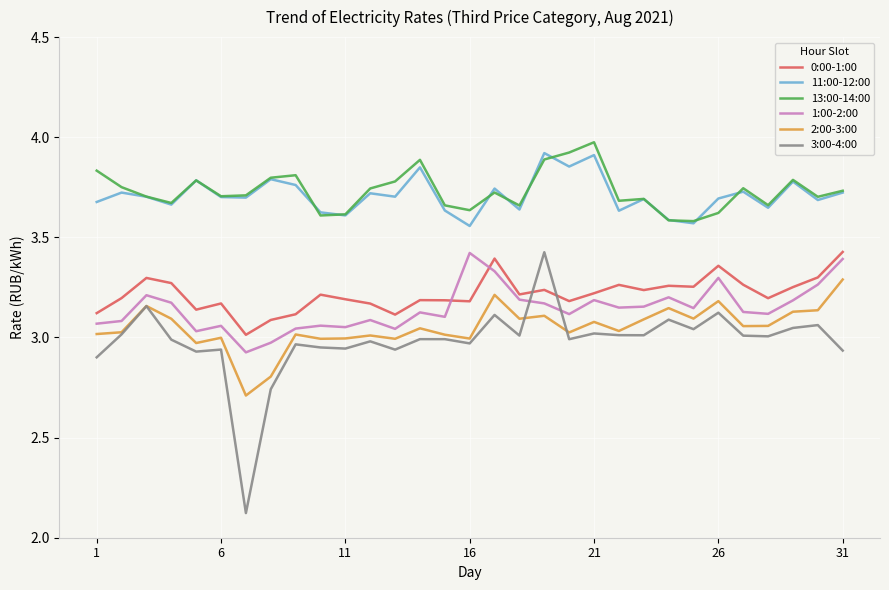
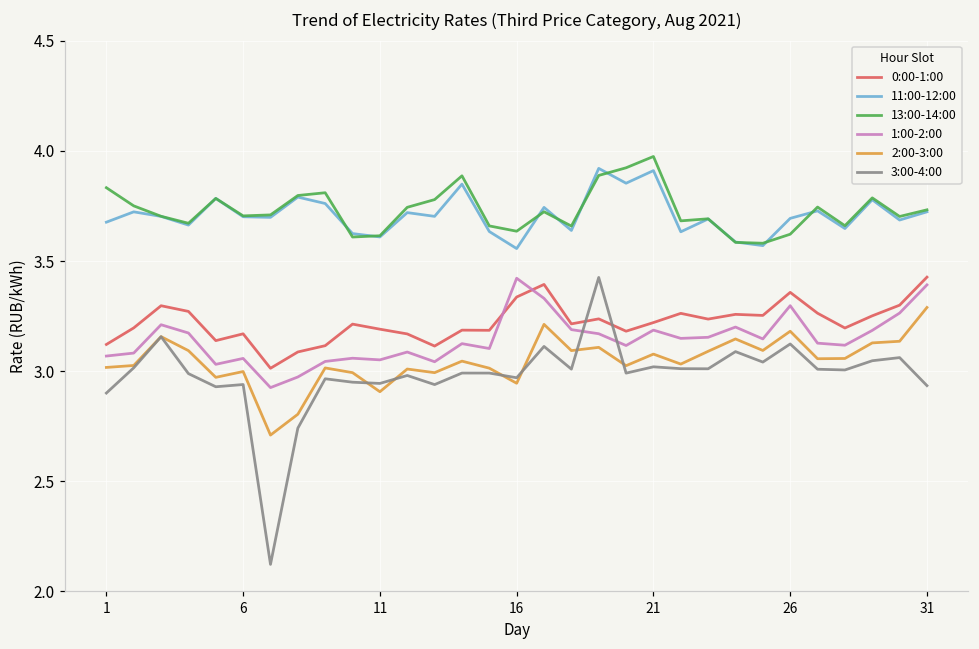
2:00-3:00, 11: 3.00 -> 2.91
0:00-1:00, 16: 3.18 -> 3.34
2:00-3:00, 16: 2.99 -> 2.95
